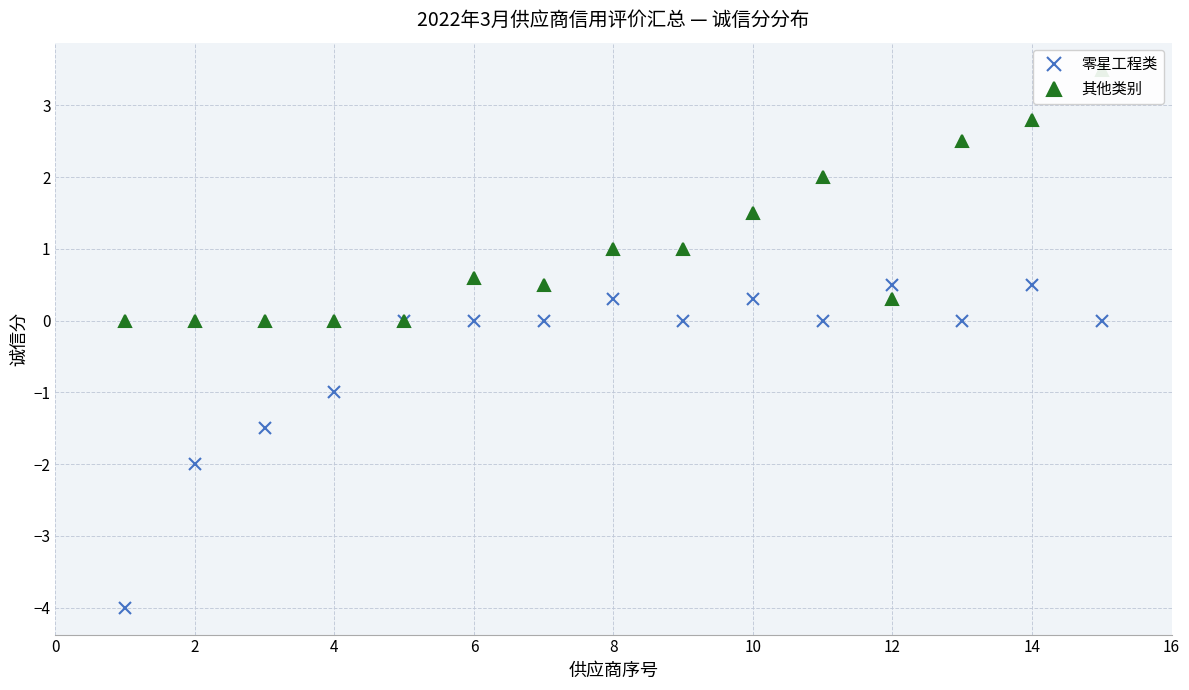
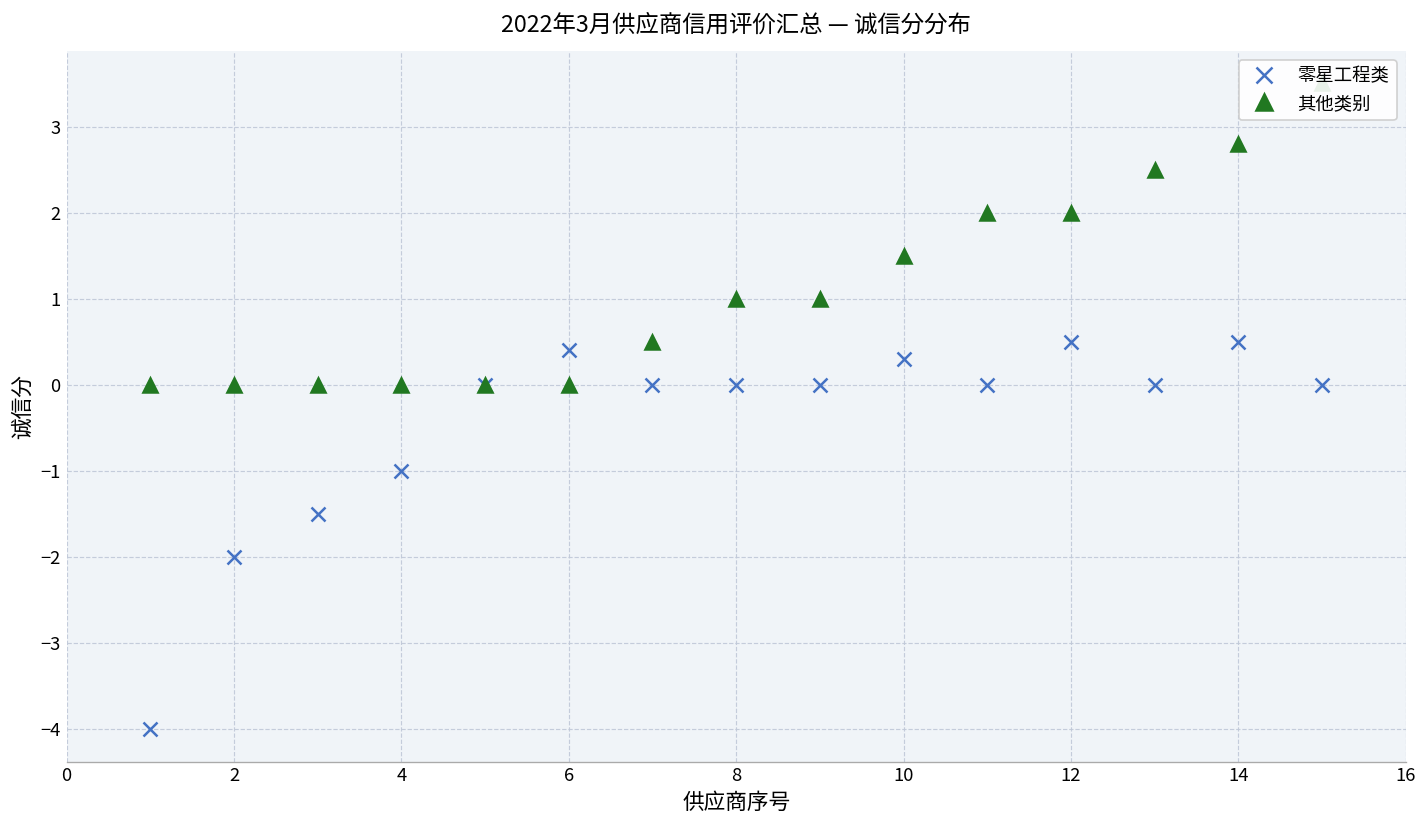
零星工程类, 6: 0.0 -> 0.4
其他类别, 6: 0.6 -> 0.0
零星工程类, 8: 0.3 -> 0.0
其他类别, 12: 0.3 -> 2.0
